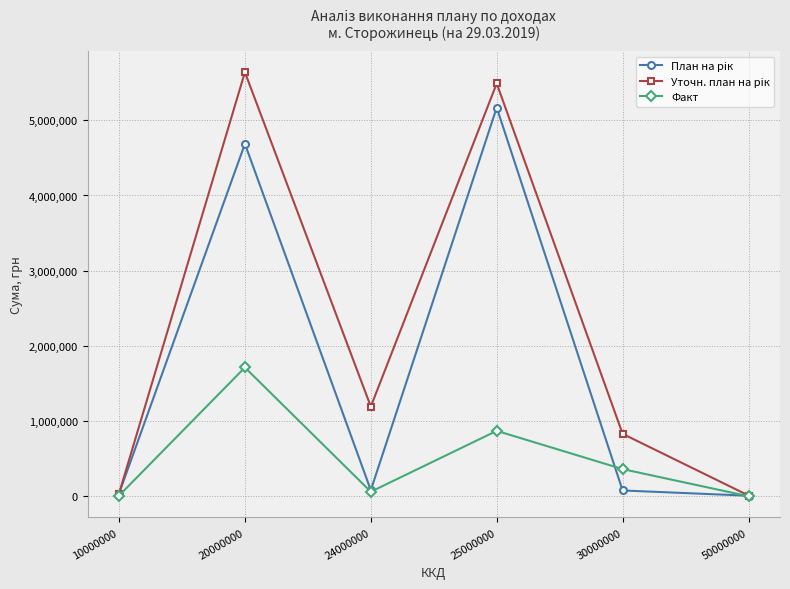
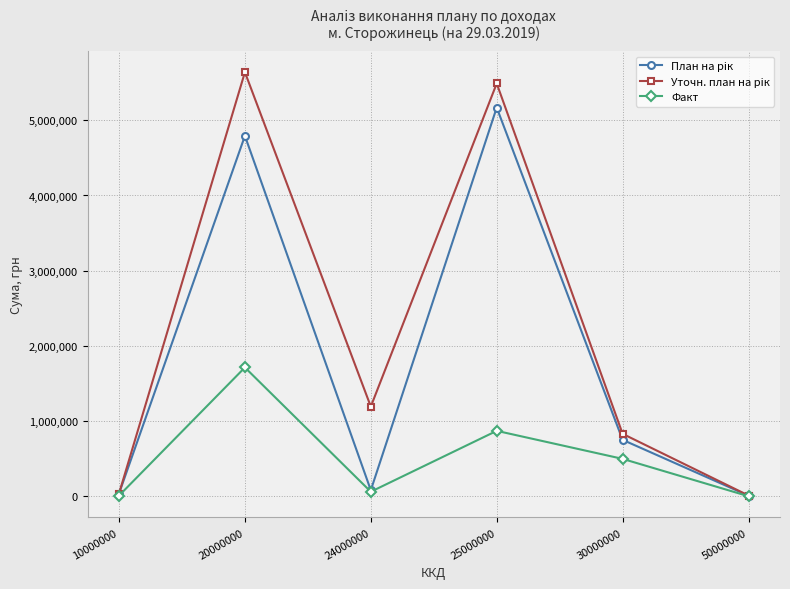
План на рік, 20000000: 4,700,000 -> 4,800,000
План на рік, 30000000: 100,000 -> 800,000
Факт, 30000000: 400,000 -> 500,000
